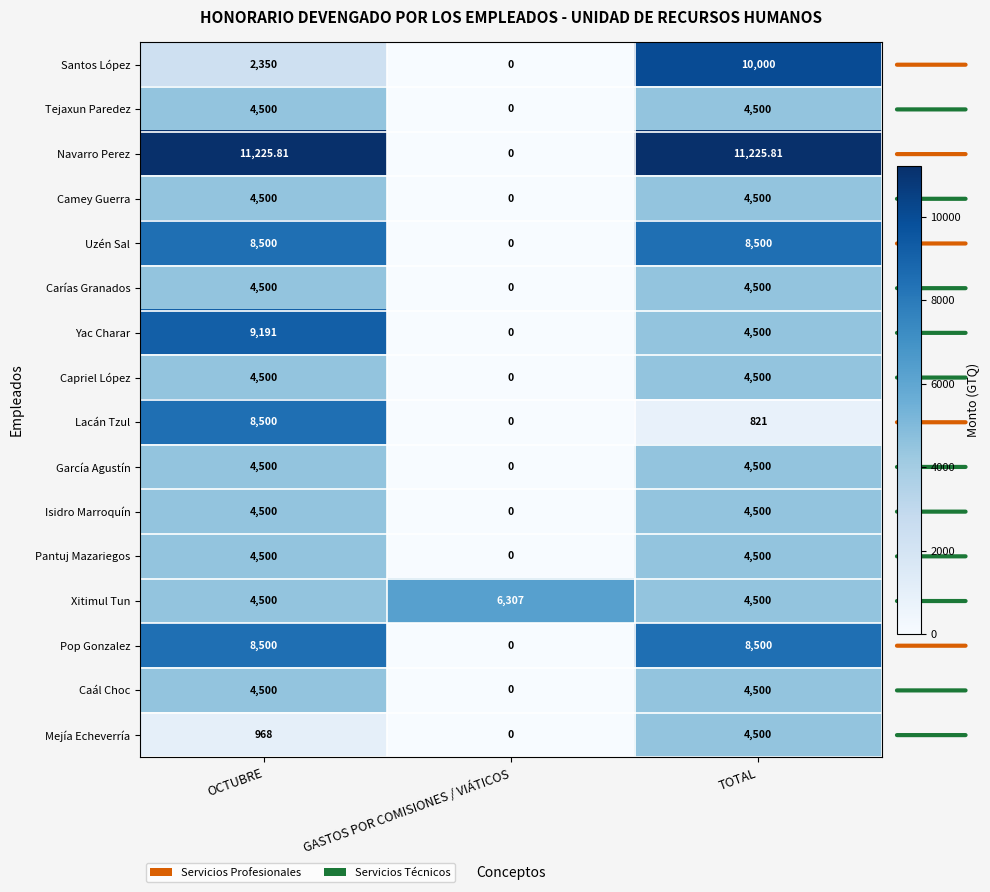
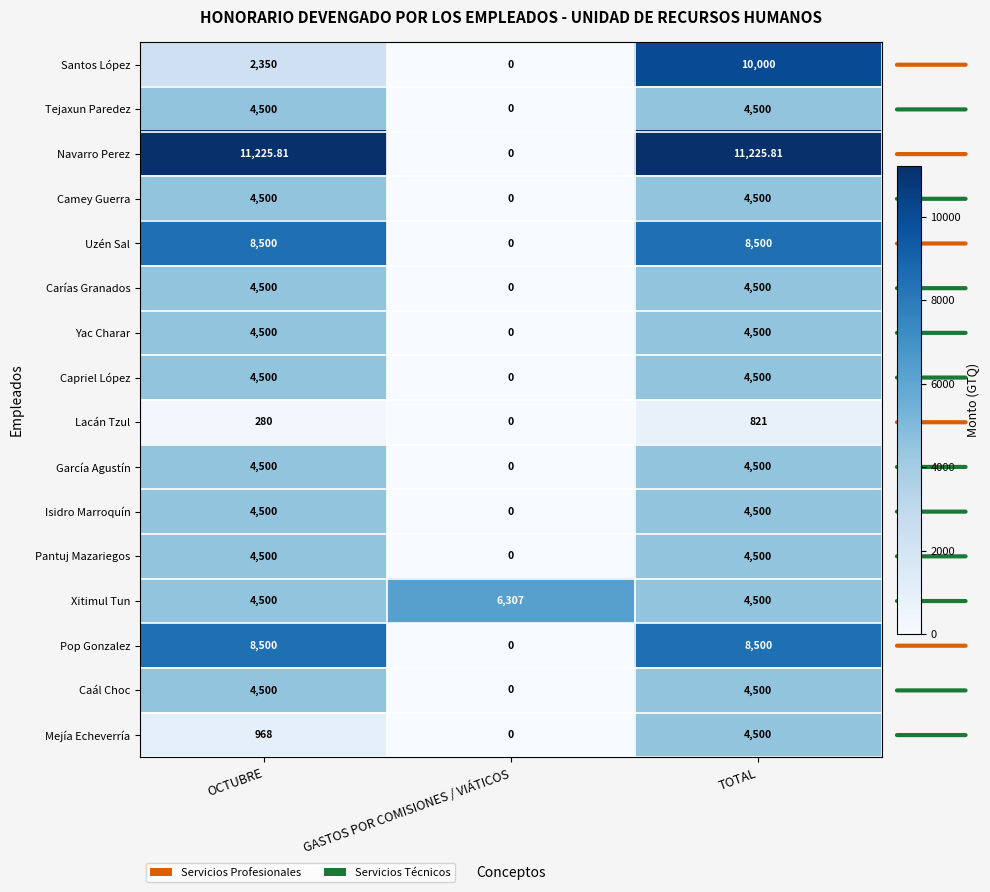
Yac Charar, OCTUBRE: 9,191 -> 4,500
Lacán Tzul, OCTUBRE: 8,500 -> 280
